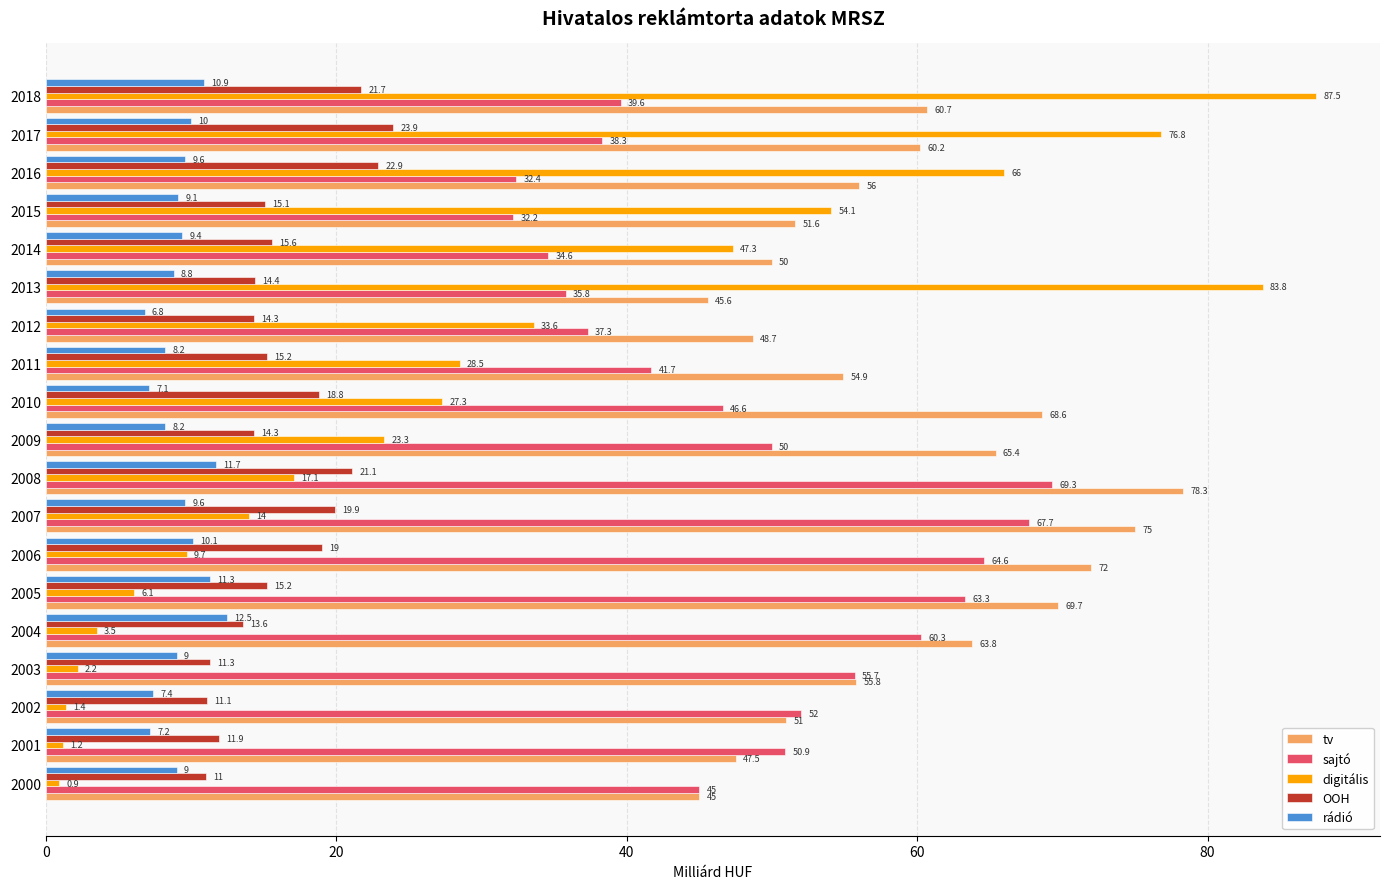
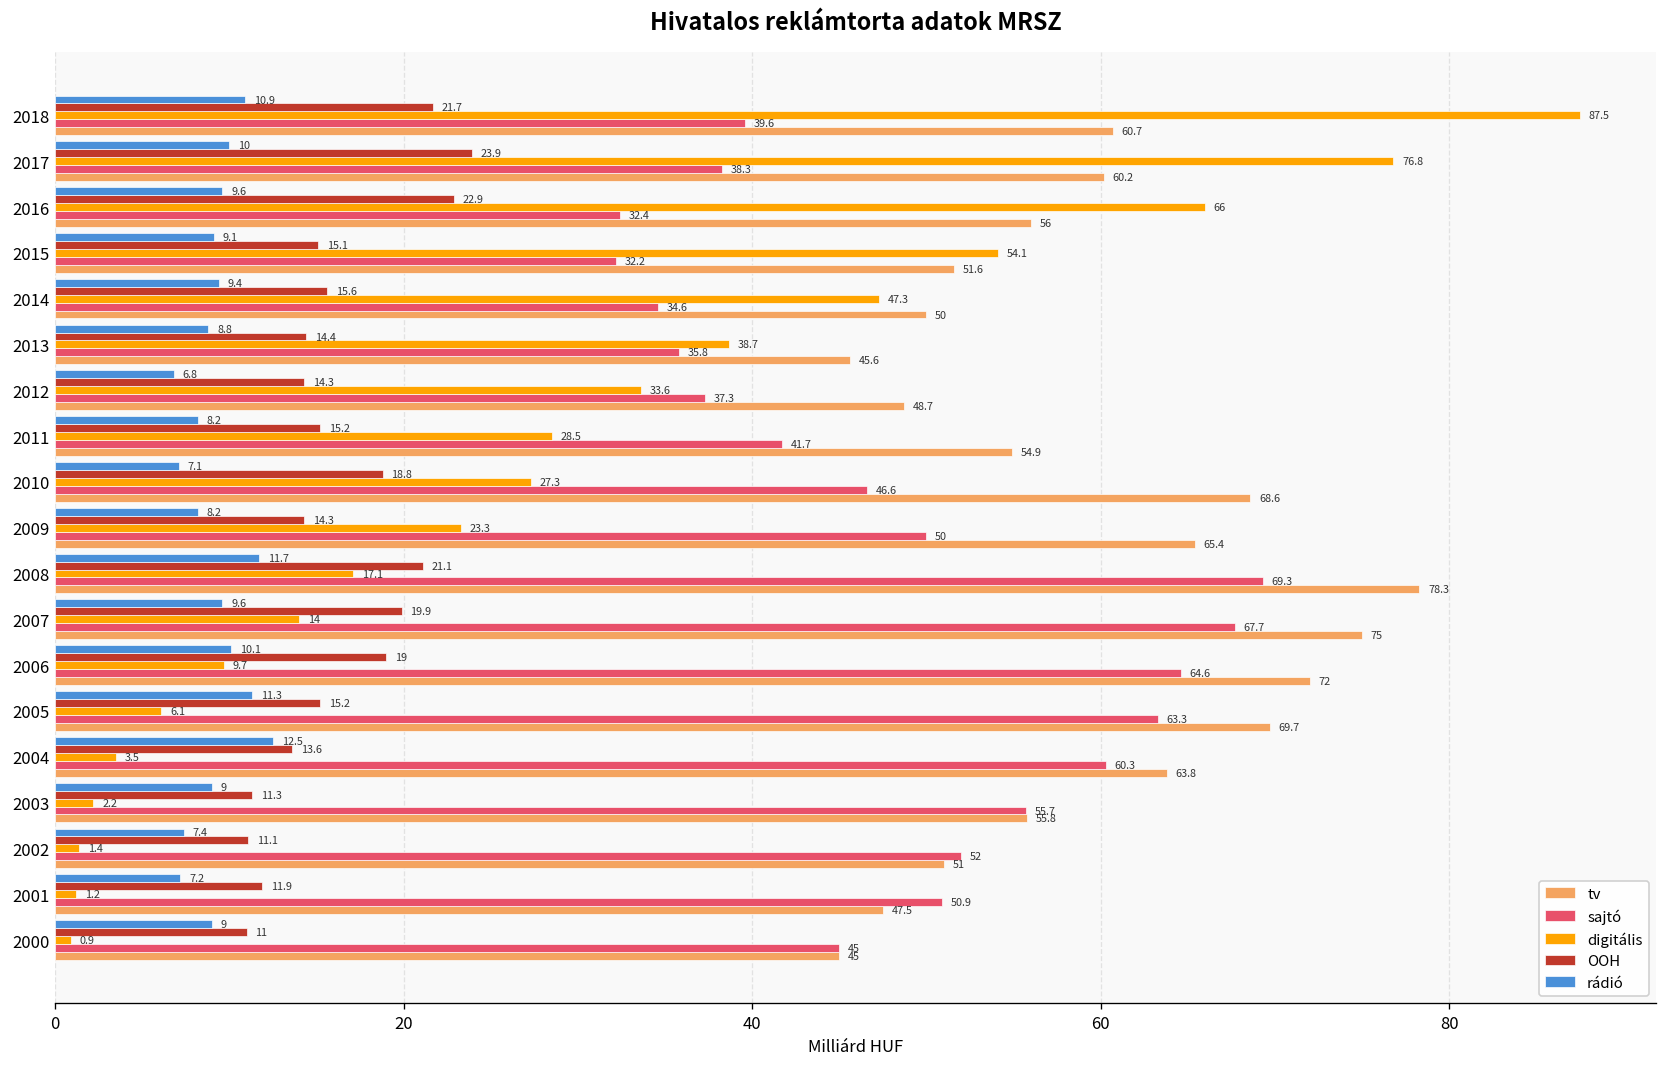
digitális, 2013: 83.8 -> 38.7
